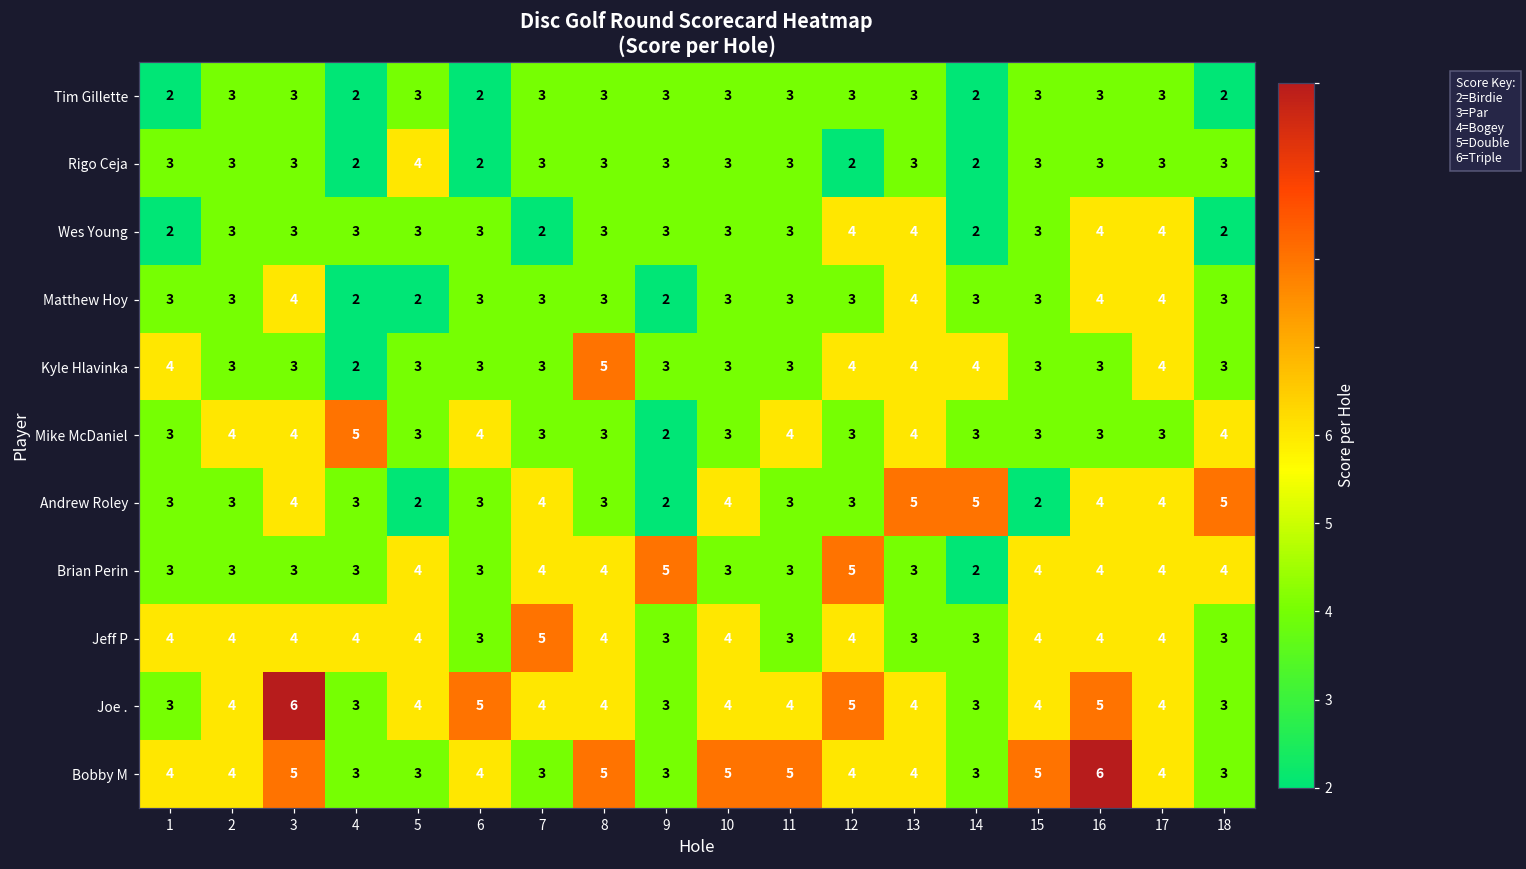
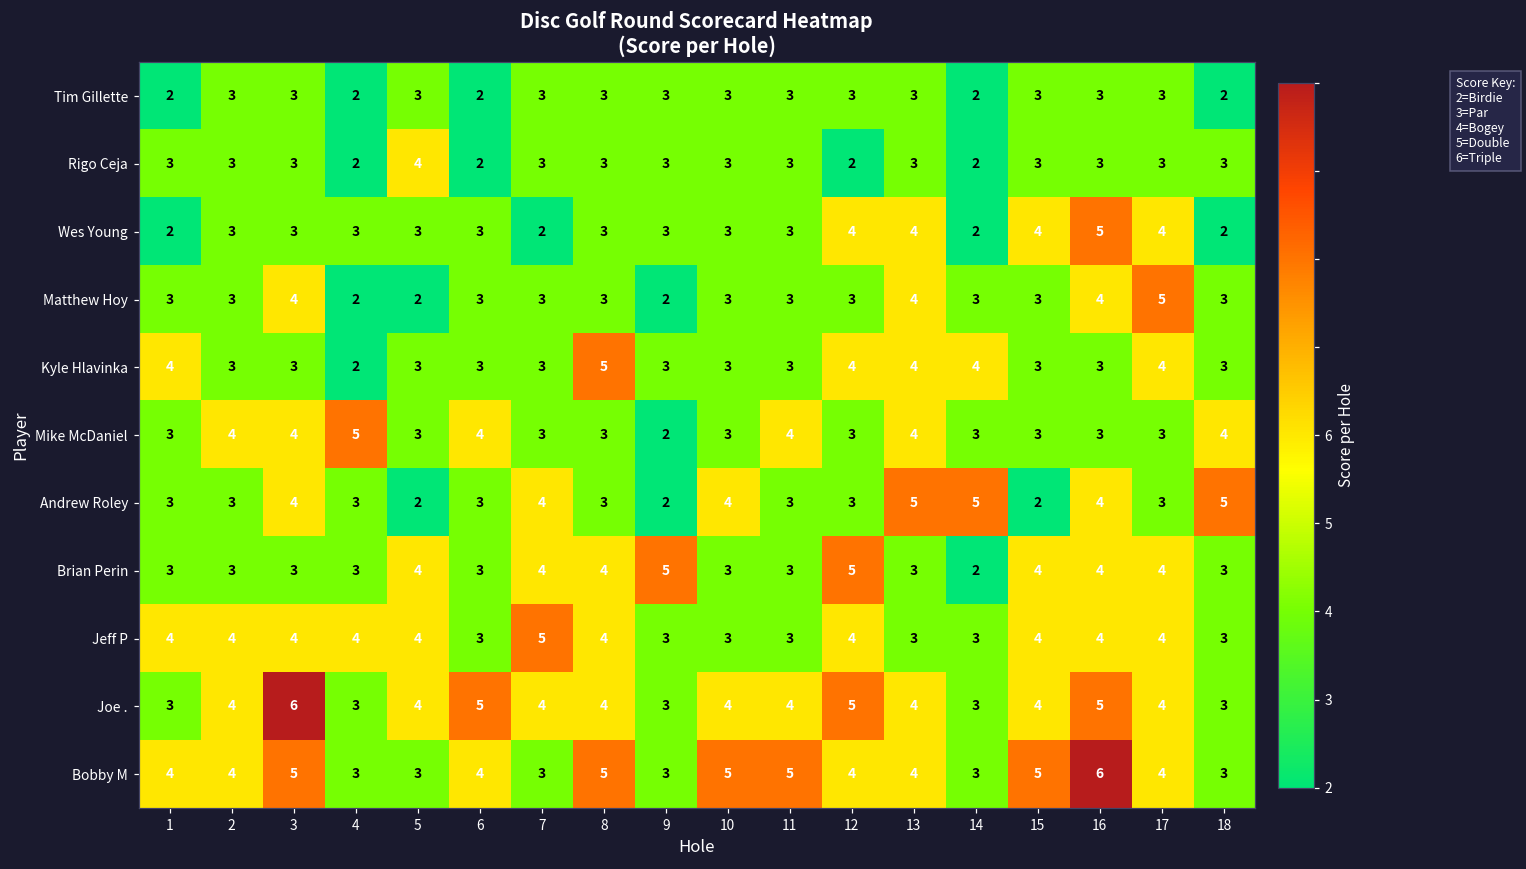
Wes Young, 15: 3 -> 4
Wes Young, 16: 4 -> 5
Matthew Hoy, 17: 4 -> 5
Andrew Roley, 17: 4 -> 3
Brian Perin, 18: 4 -> 3
Jeff P, 10: 4 -> 3
